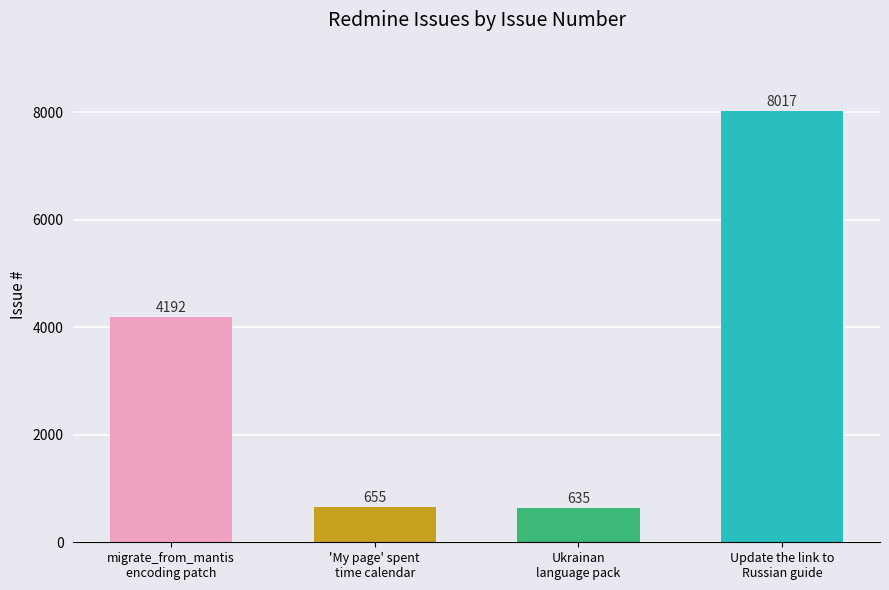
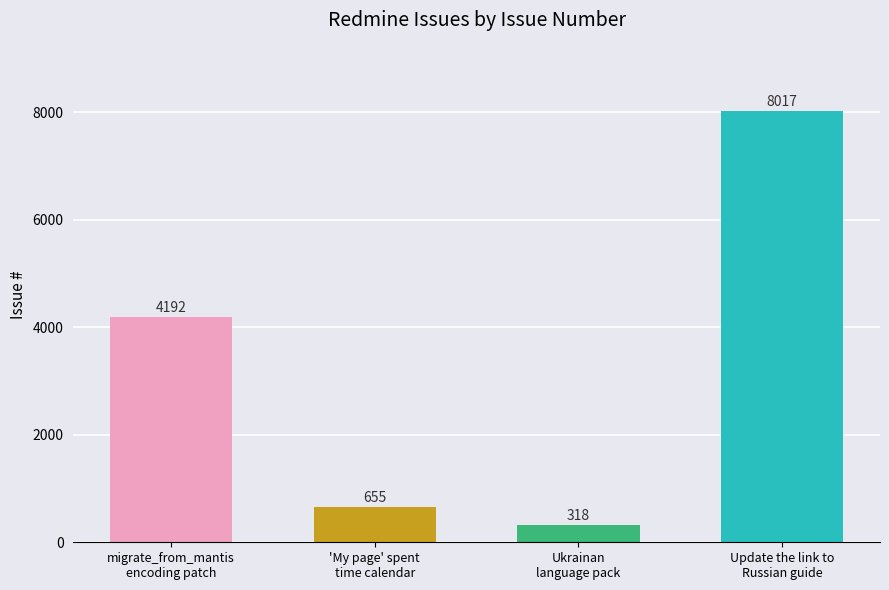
Ukrainan language pack: 635 -> 318
